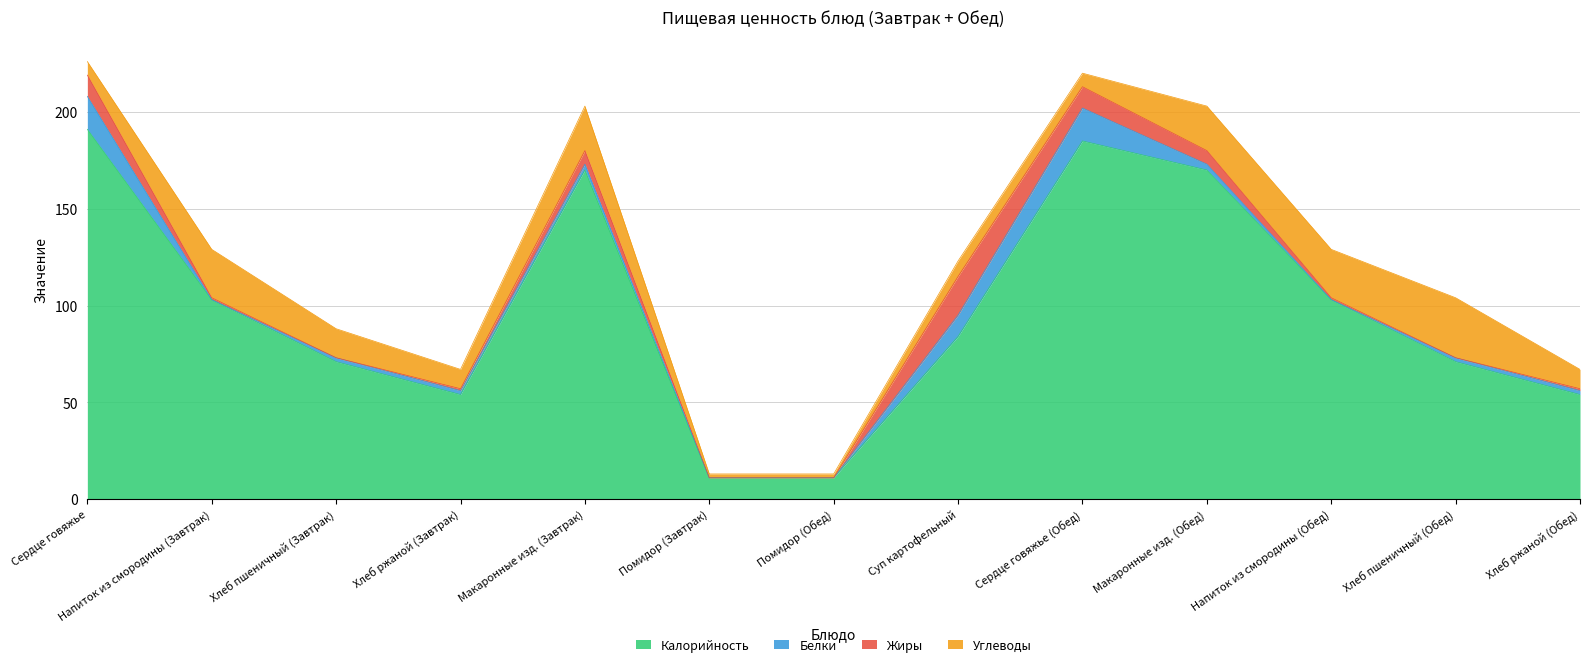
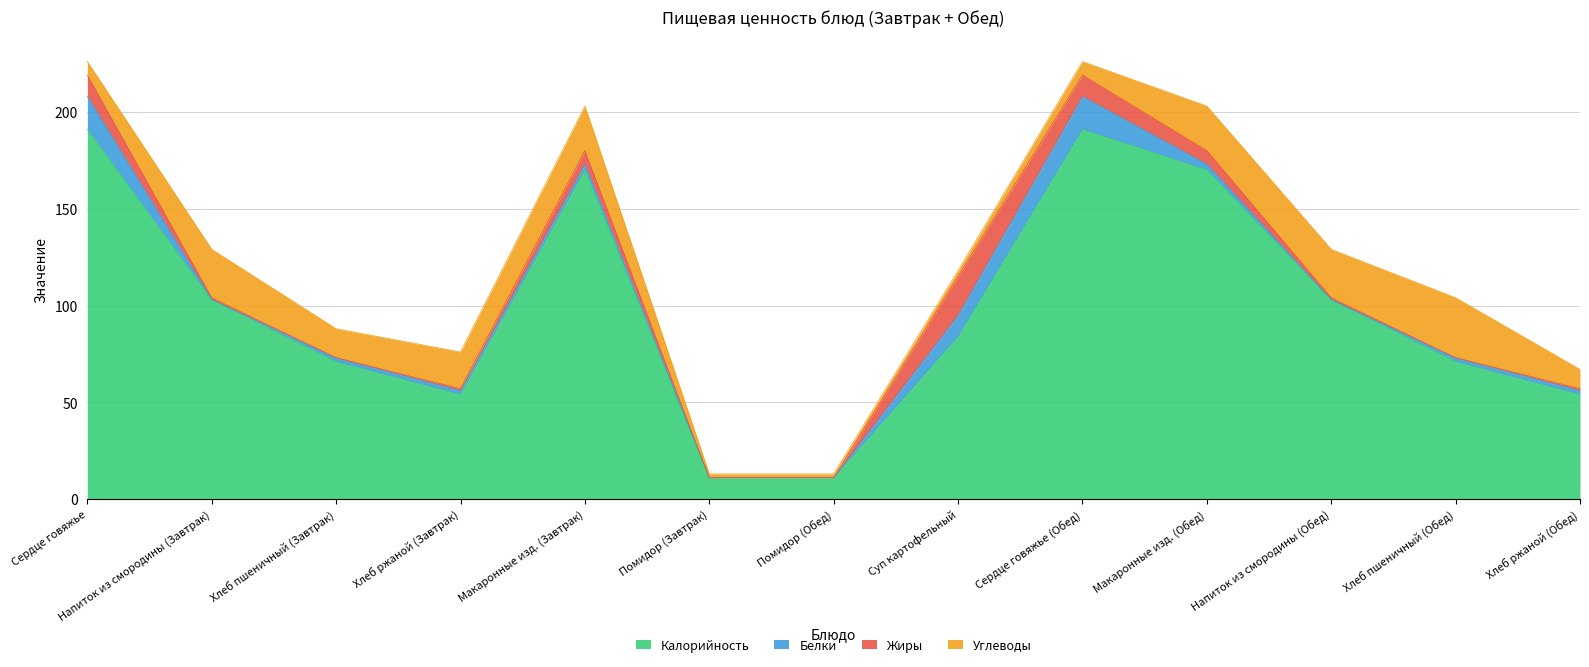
Углеводы, Хлеб ржаной (Завтрак): 10 -> 19
Углеводы, Суп картофельный: 8 -> 3
Калорийность, Сердце говяжье (Обед): 185 -> 191
